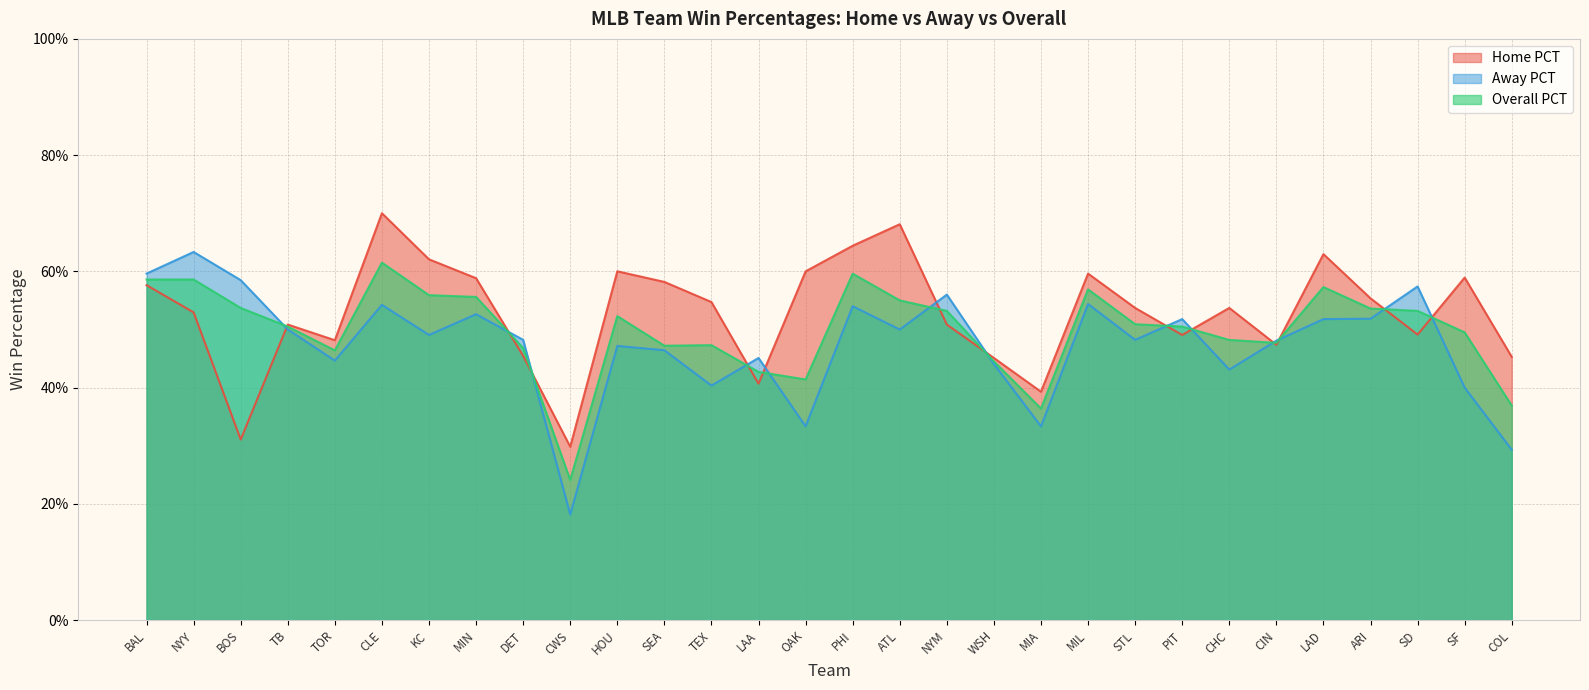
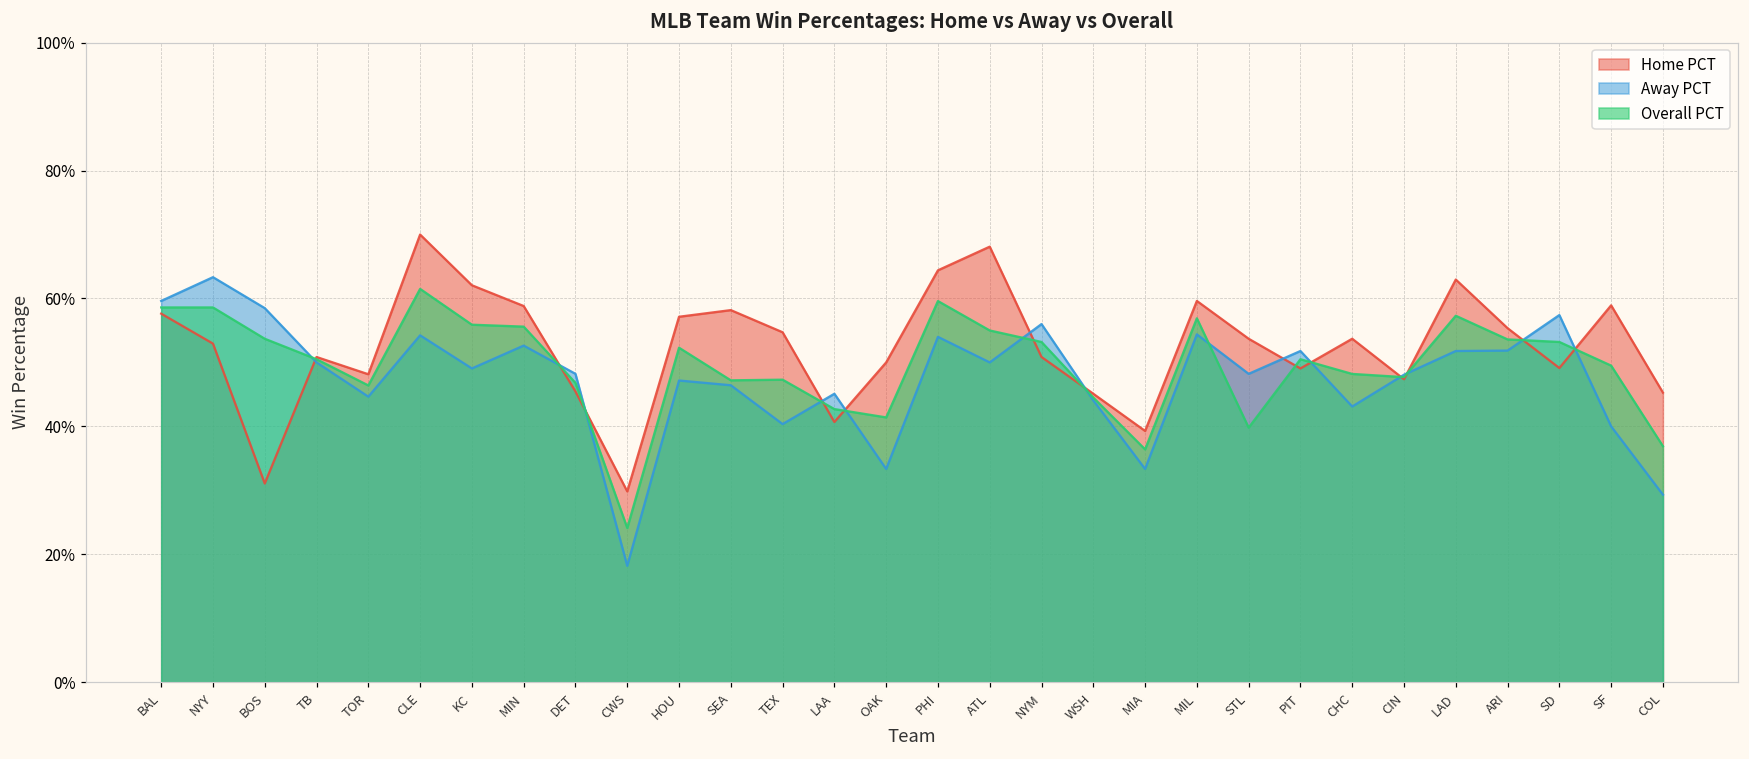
Home PCT, HOU: 60% -> 57%
Home PCT, OAK: 60% -> 50%
Overall PCT, STL: 51% -> 40%
